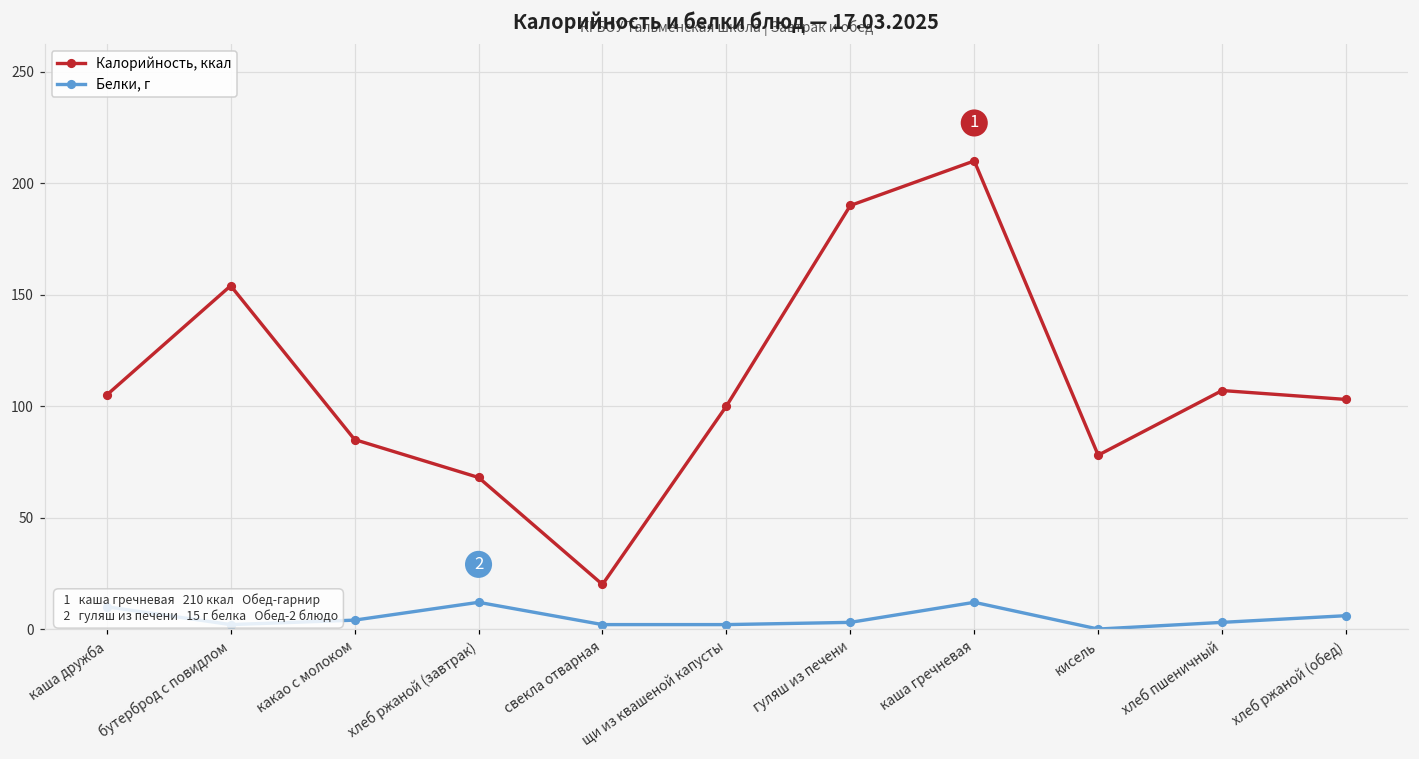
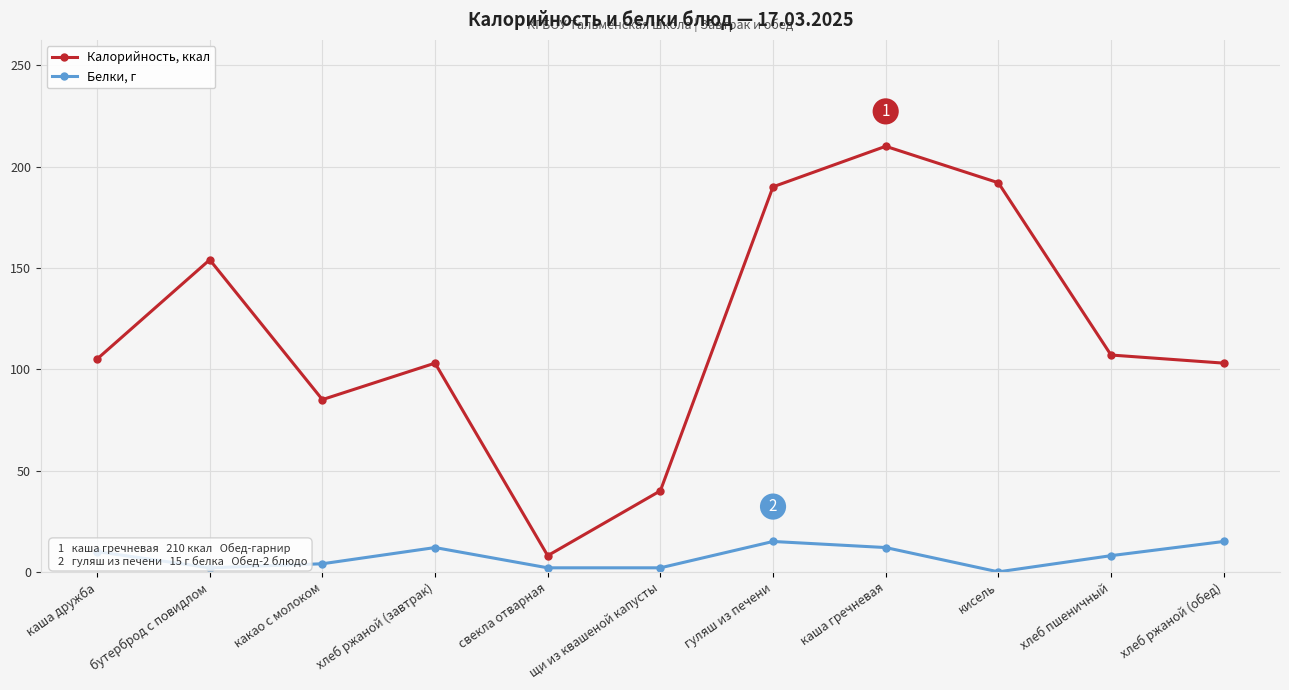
Калорийность, ккал, хлеб ржаной (завтрак): 68 -> 103
Калорийность, ккал, свекла отварная: 20 -> 8
Калорийность, ккал, щи из квашеной капусты: 100 -> 40
Белки, г, гуляш из печени: 3 -> 15
Калорийность, ккал, кисель: 78 -> 192
Белки, г, хлеб пшеничный: 3 -> 8
Белки, г, хлеб ржаной (обед): 6 -> 15
